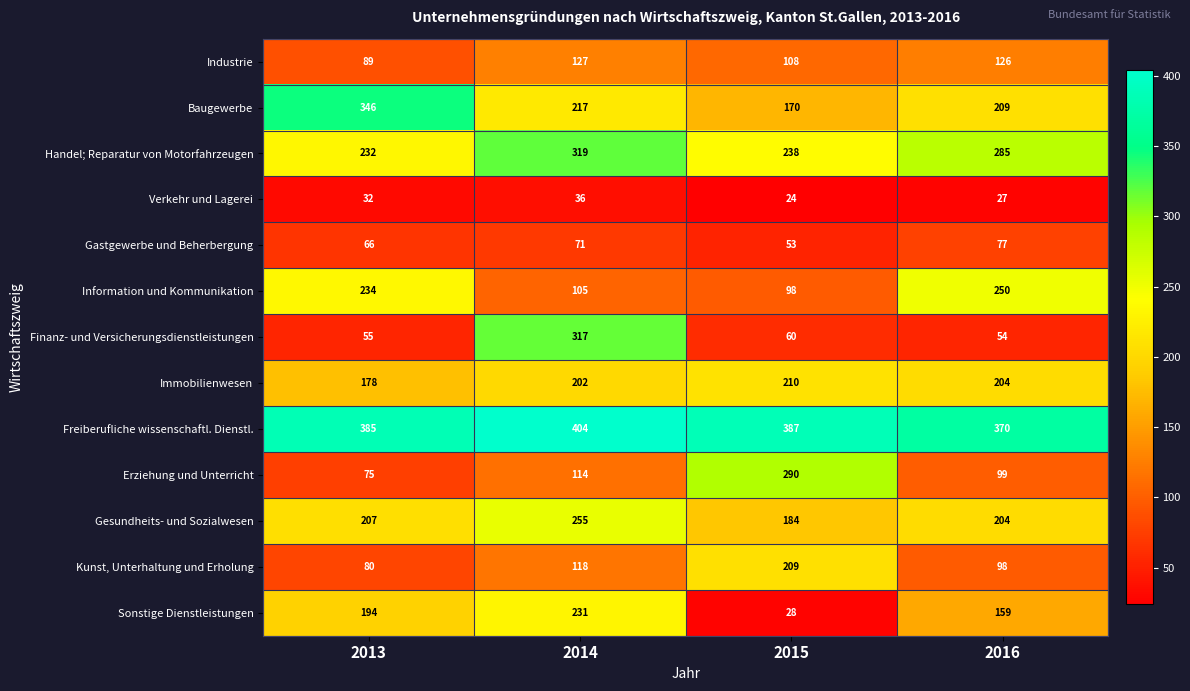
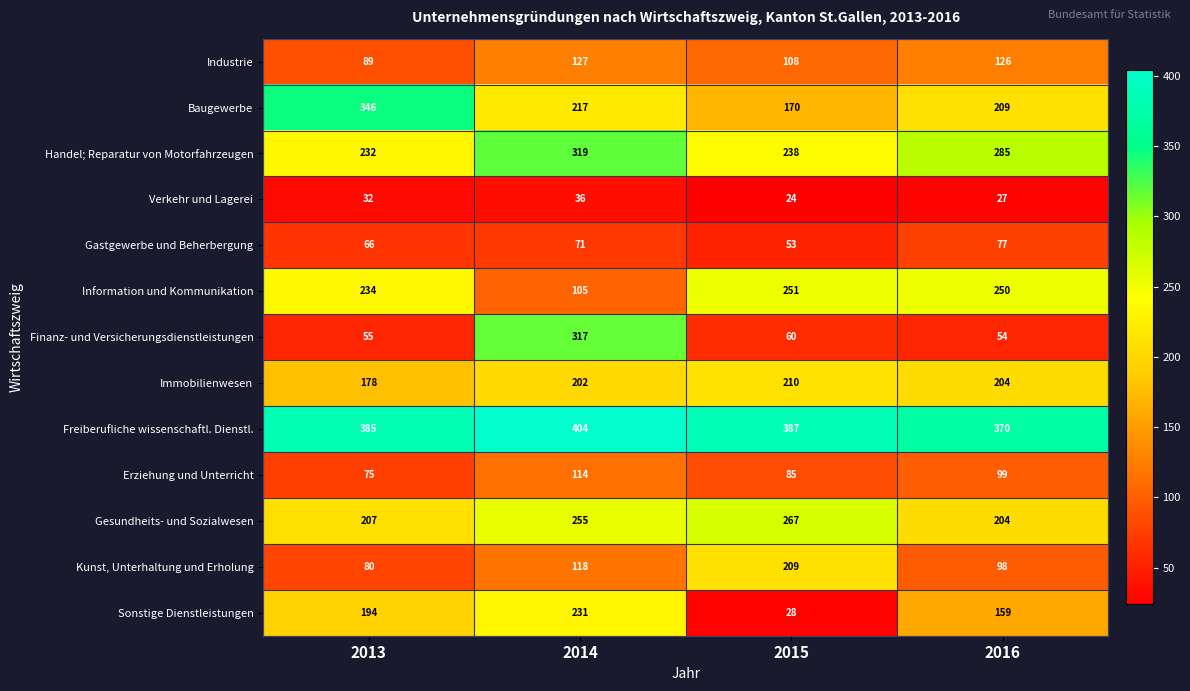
Information und Kommunikation, 2015: 98 -> 251
Erziehung und Unterricht, 2015: 290 -> 85
Gesundheits- und Sozialwesen, 2015: 184 -> 267
